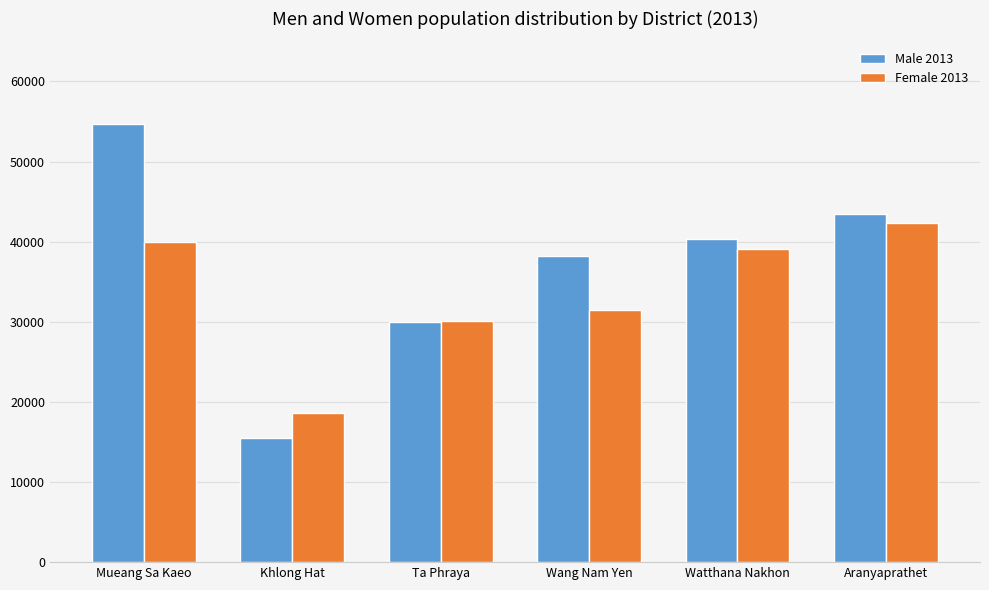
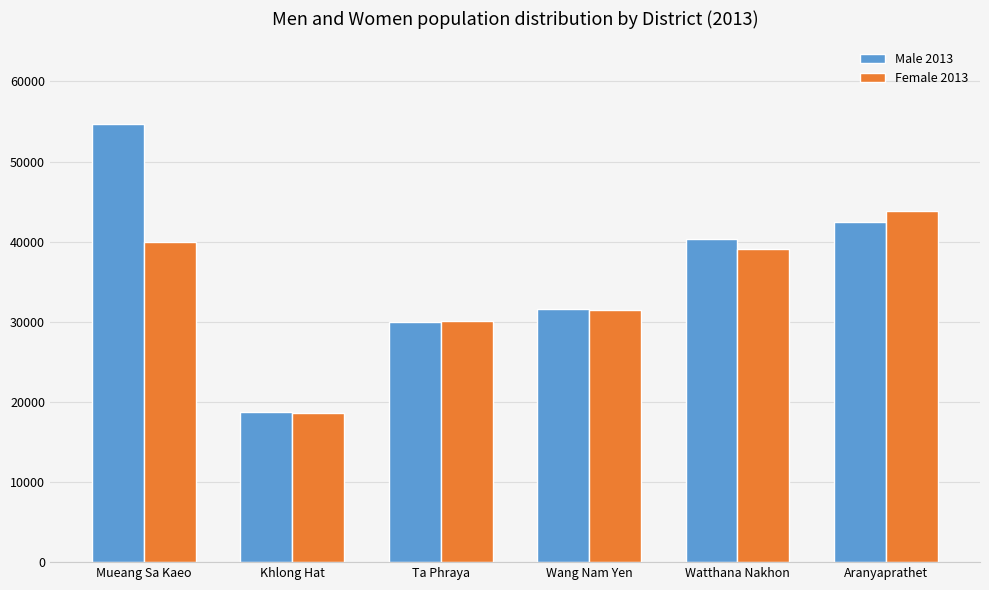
Male 2013, Khlong Hat: 15000 -> 19000
Male 2013, Wang Nam Yen: 38000 -> 32000
Male 2013, Aranyaprathet: 43000 -> 42000
Female 2013, Aranyaprathet: 42000 -> 44000
